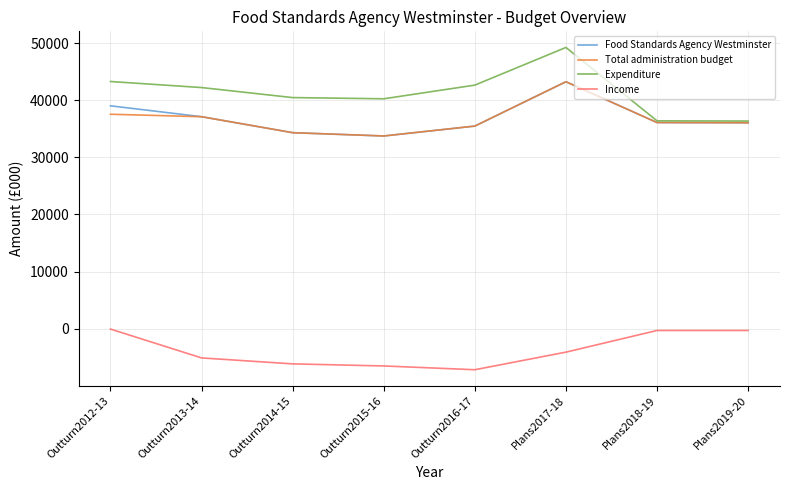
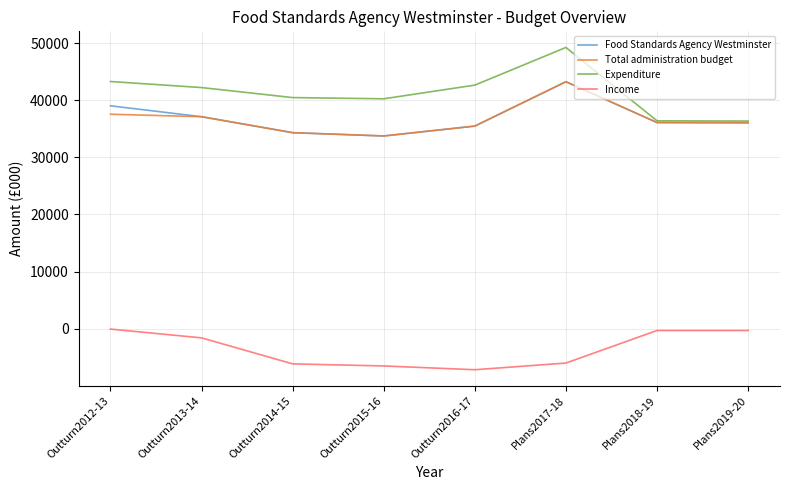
Income, Outturn2013-14: -5000 -> -2000
Income, Plans2017-18: -4000 -> -6000
